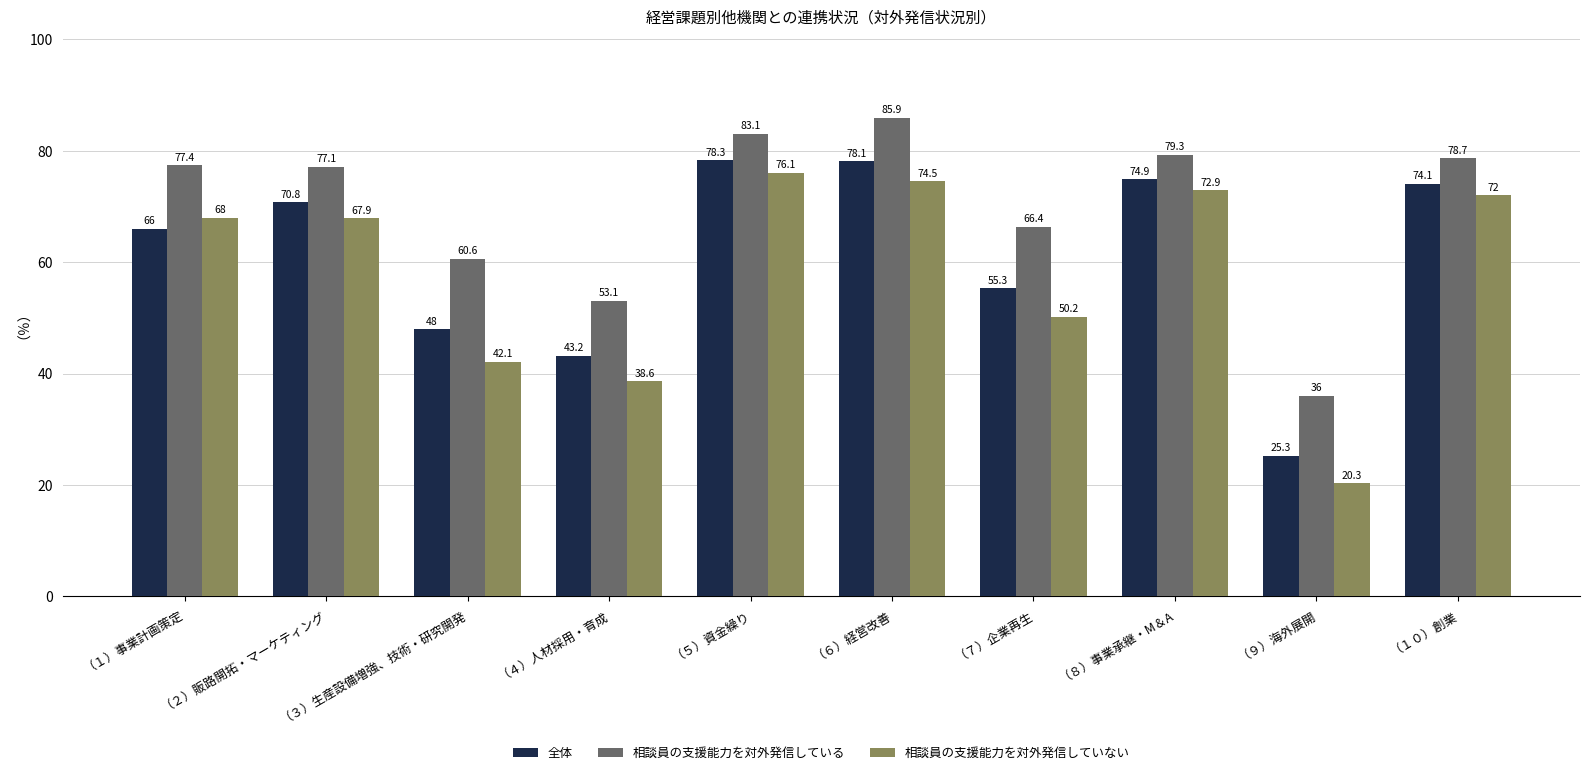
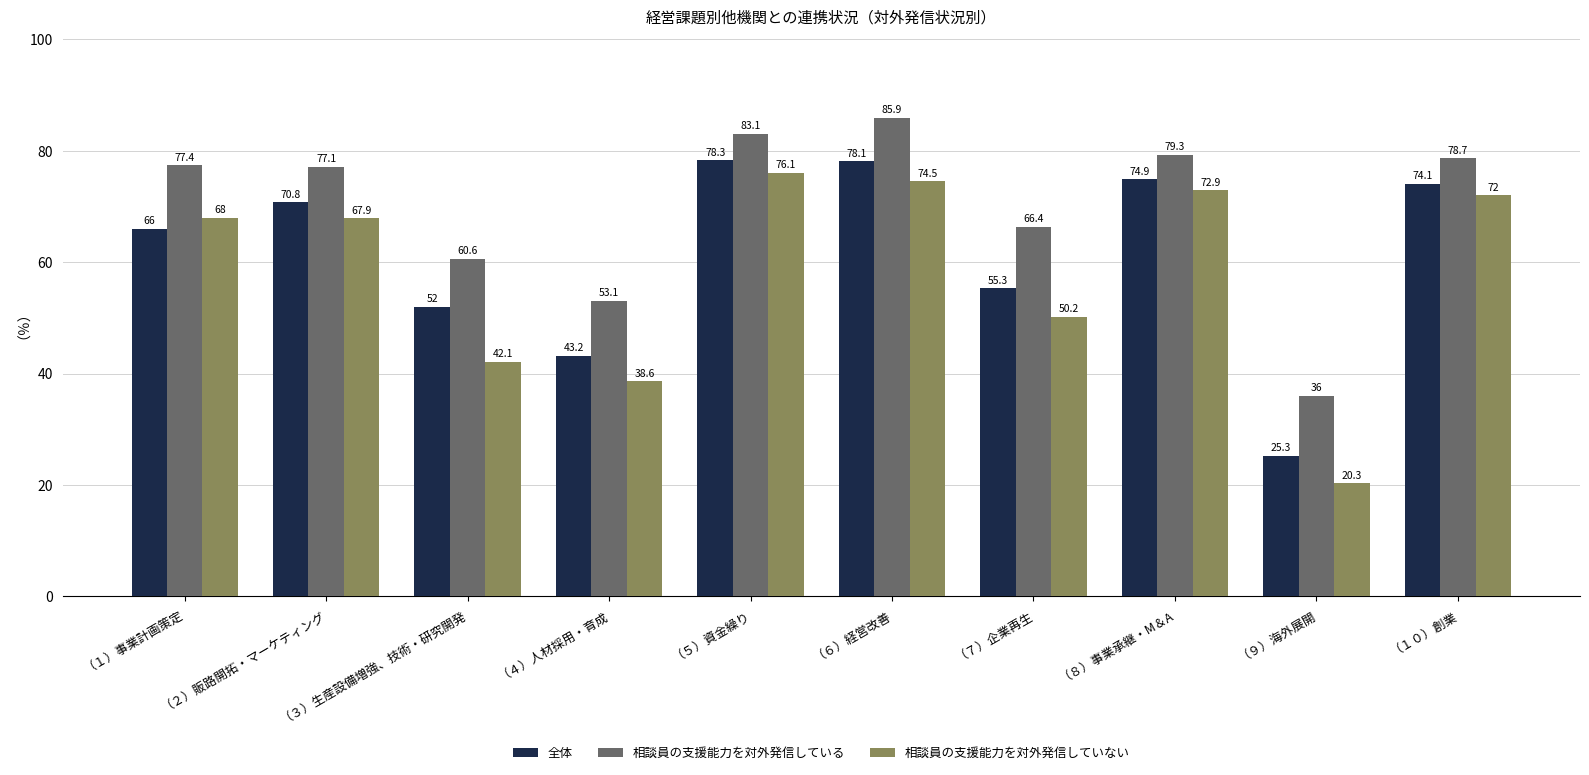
全体, （３）生産設備増強、技術・研究開発: 48 -> 52
